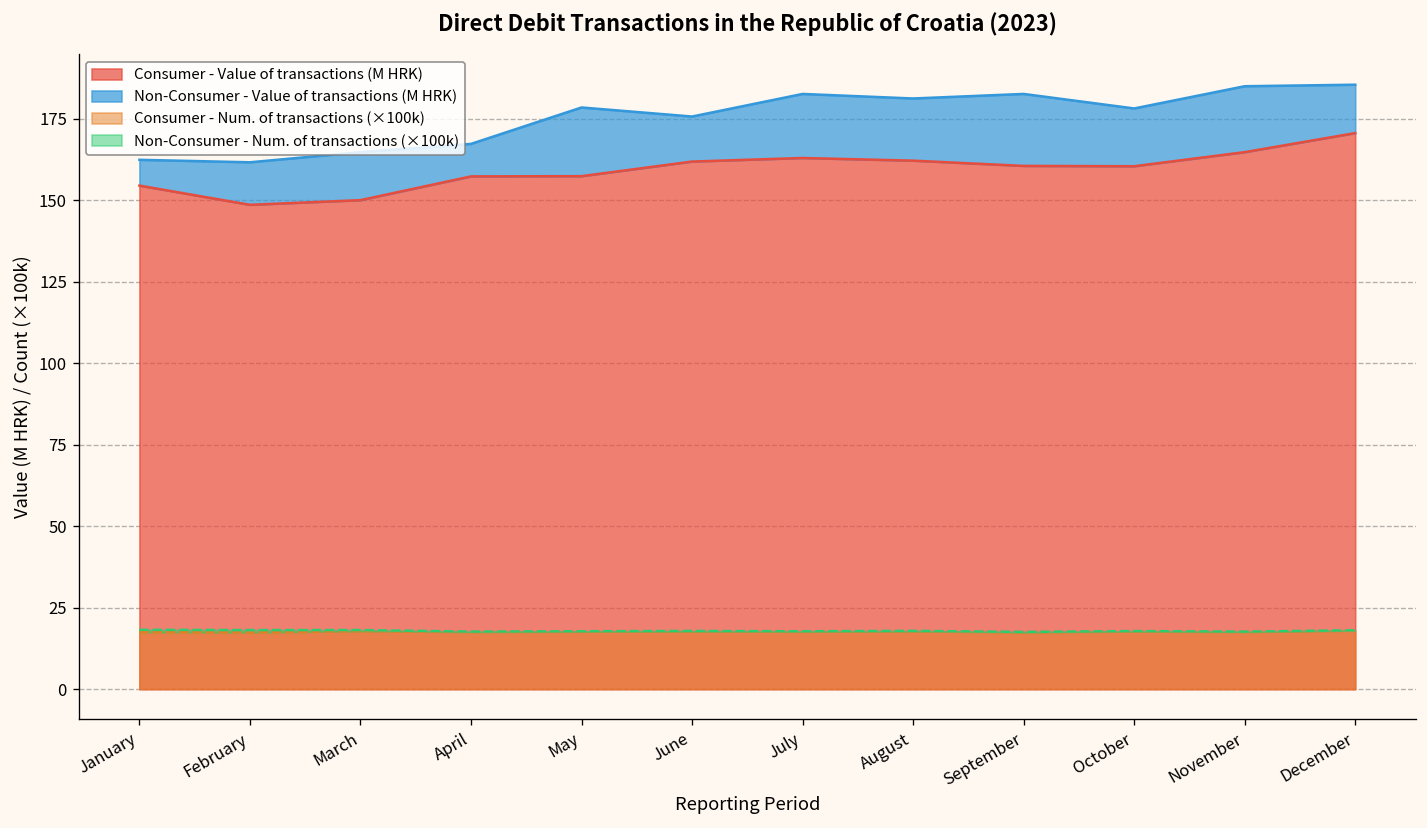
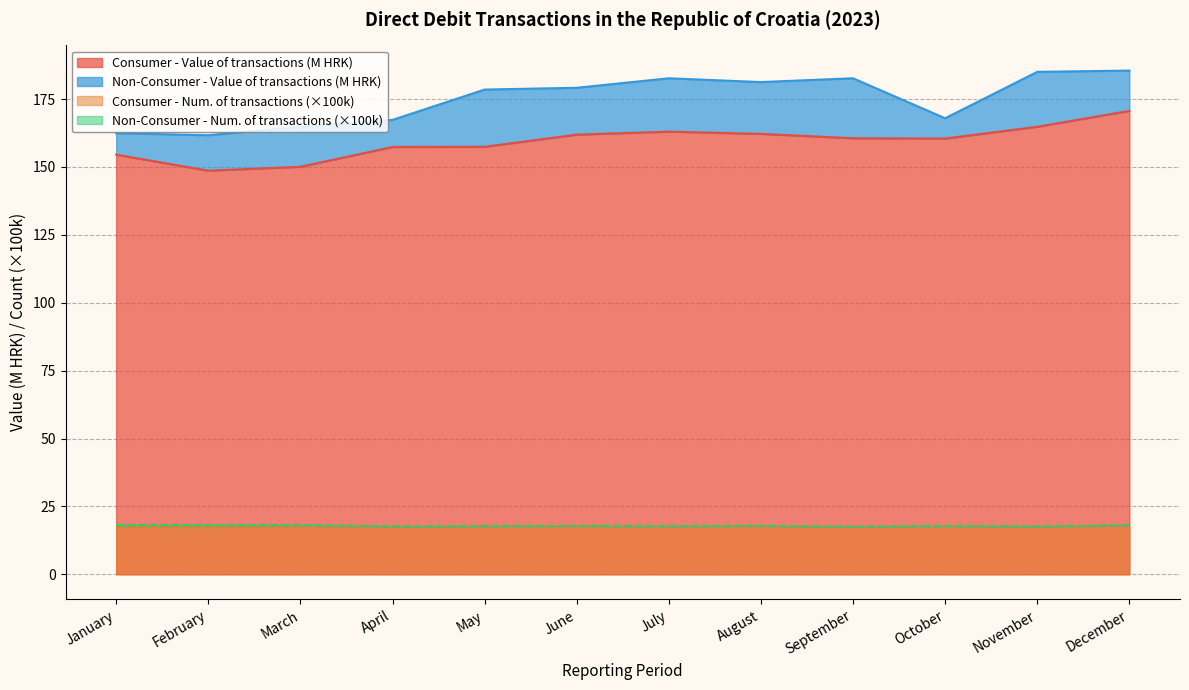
Non-Consumer - Value of transactions (M HRK), June: 14 -> 17
Non-Consumer - Value of transactions (M HRK), October: 18 -> 7
